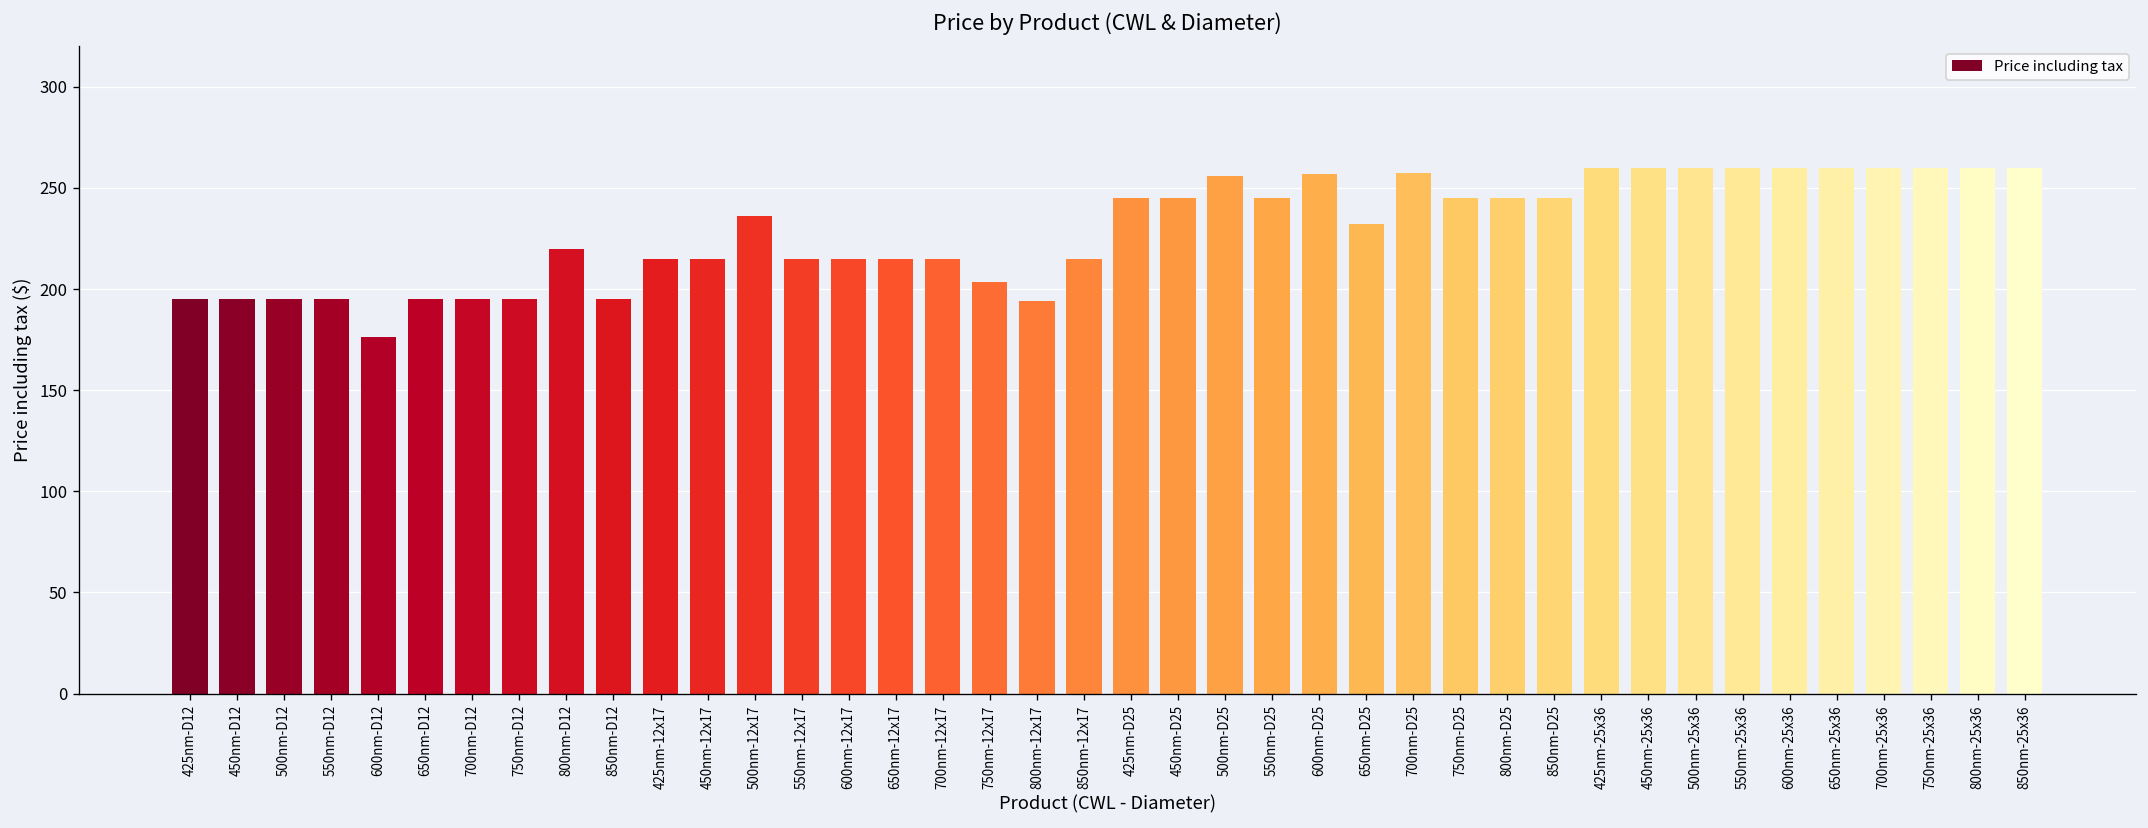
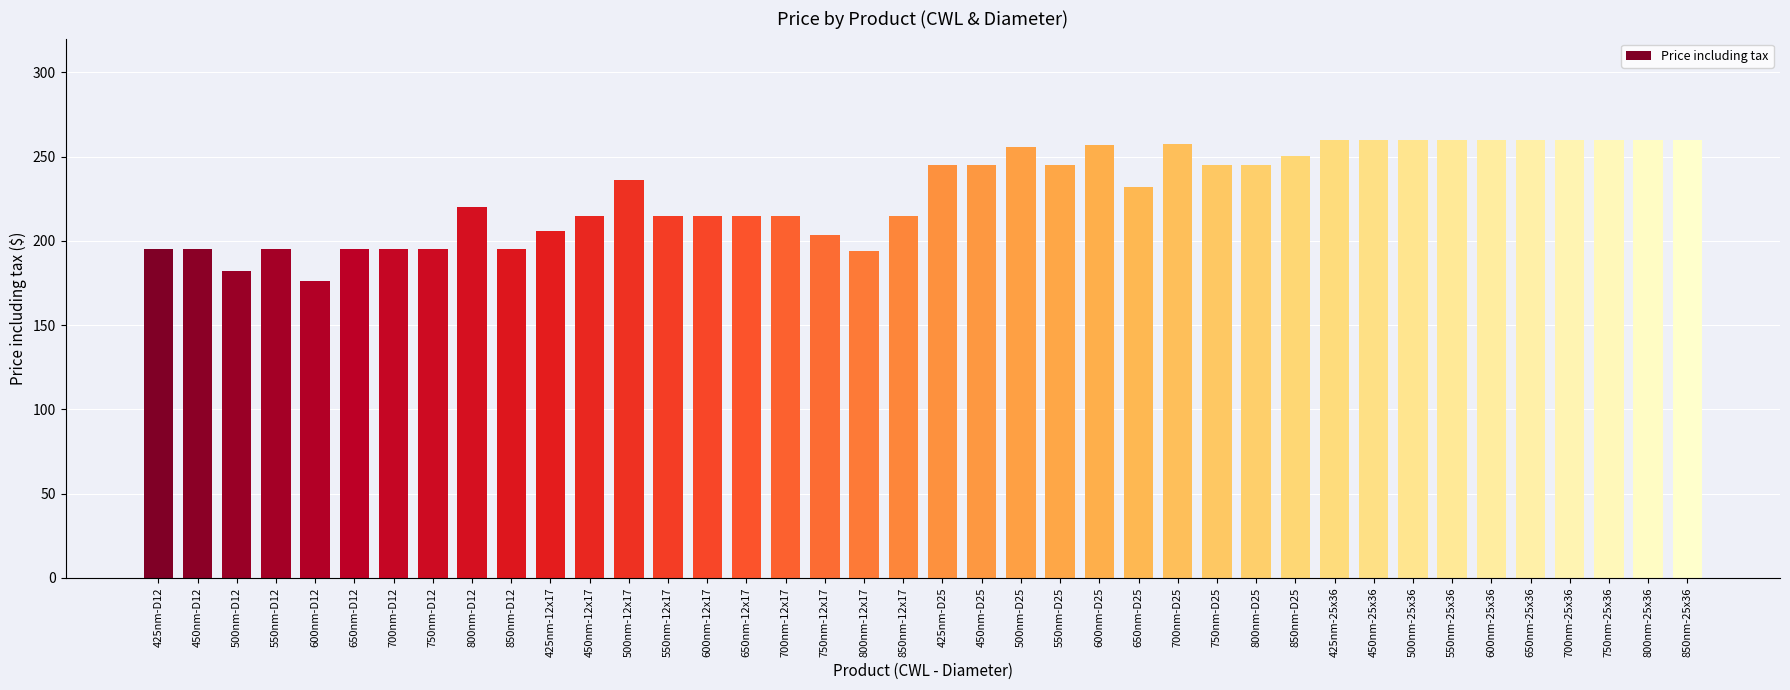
500nm-D12: 195 -> 182
425nm-12x17: 215 -> 206
850nm-D25: 245 -> 250
